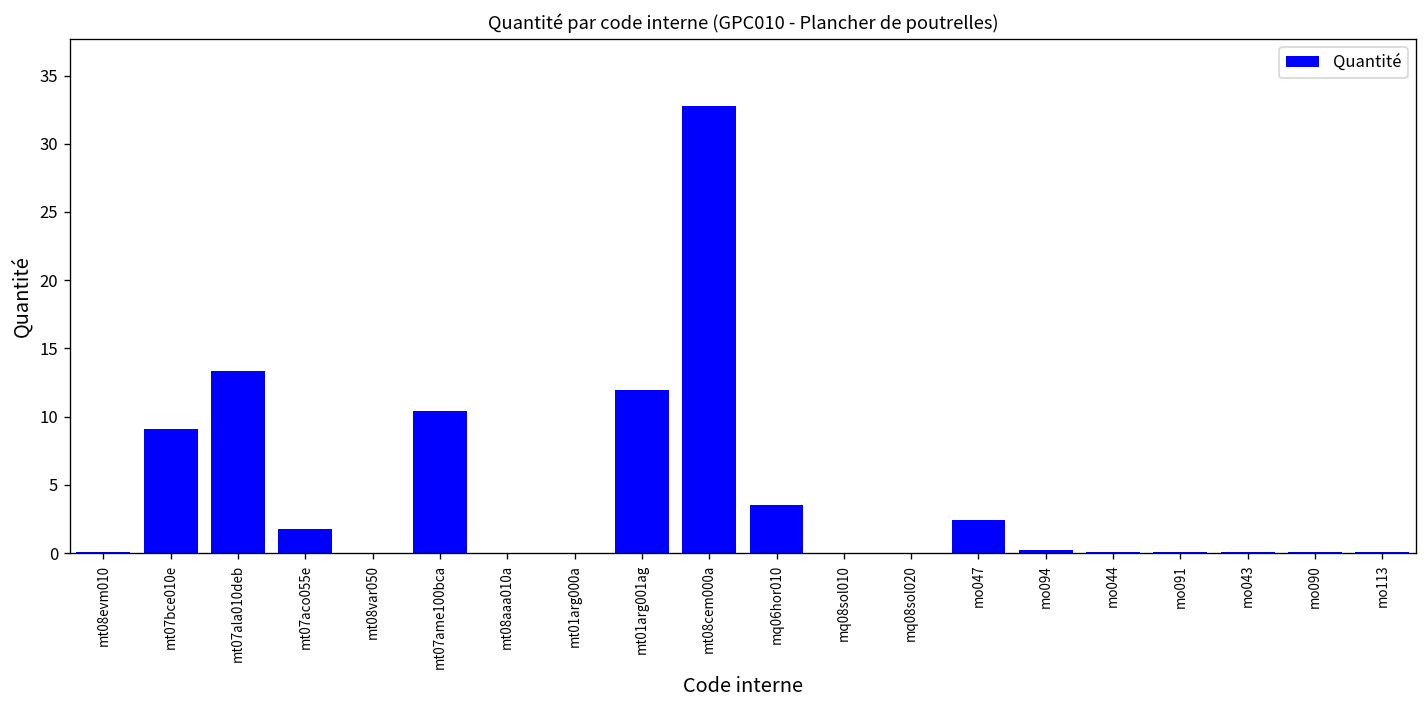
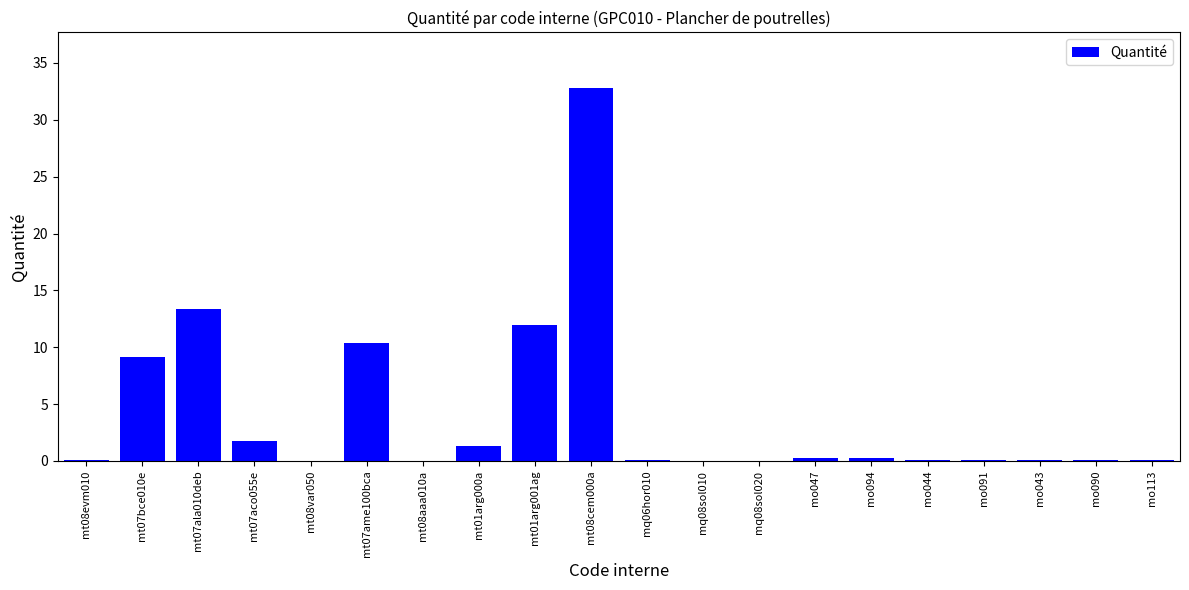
mt01arg000a: 0.0 -> 1.3
mq06hor010: 3.6 -> 0.0
mo047: 2.4 -> 0.2
